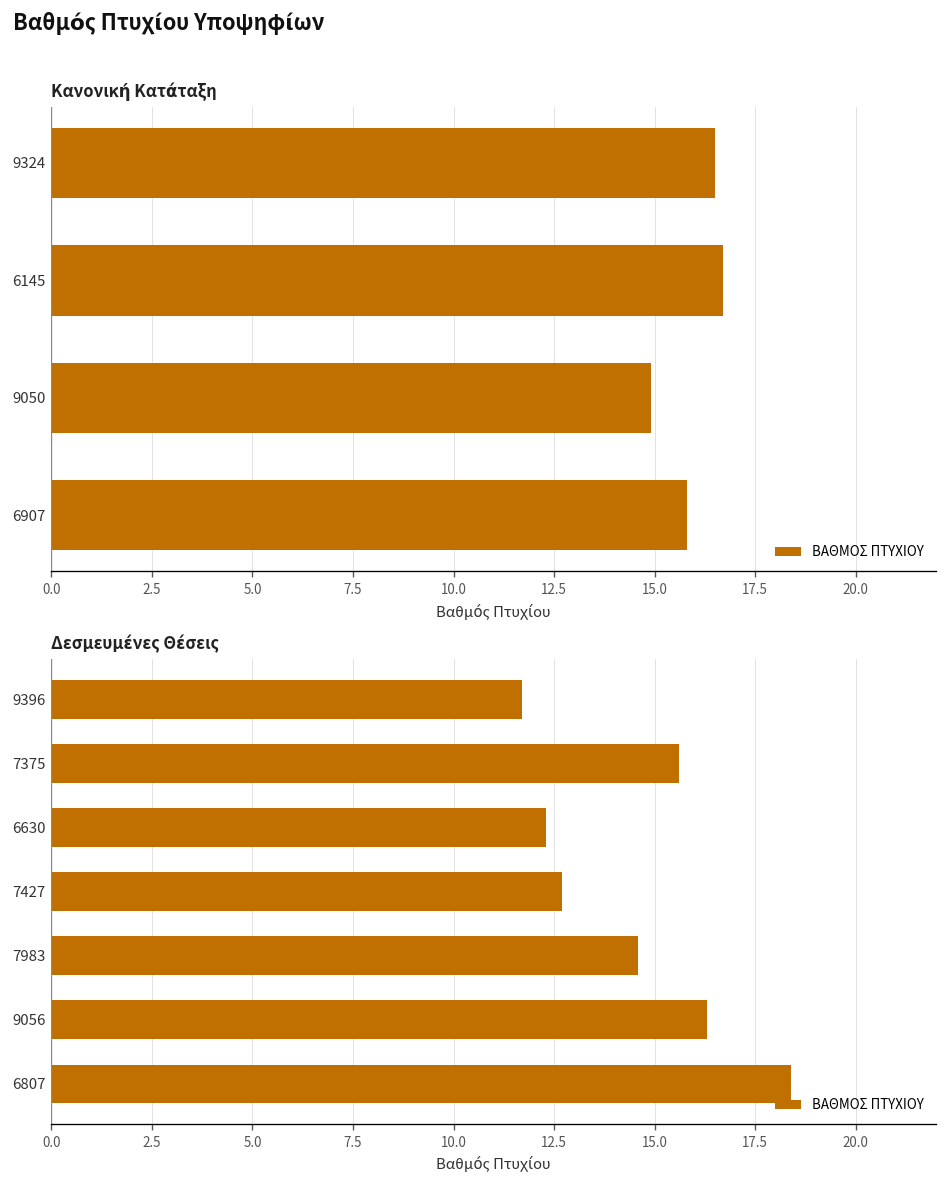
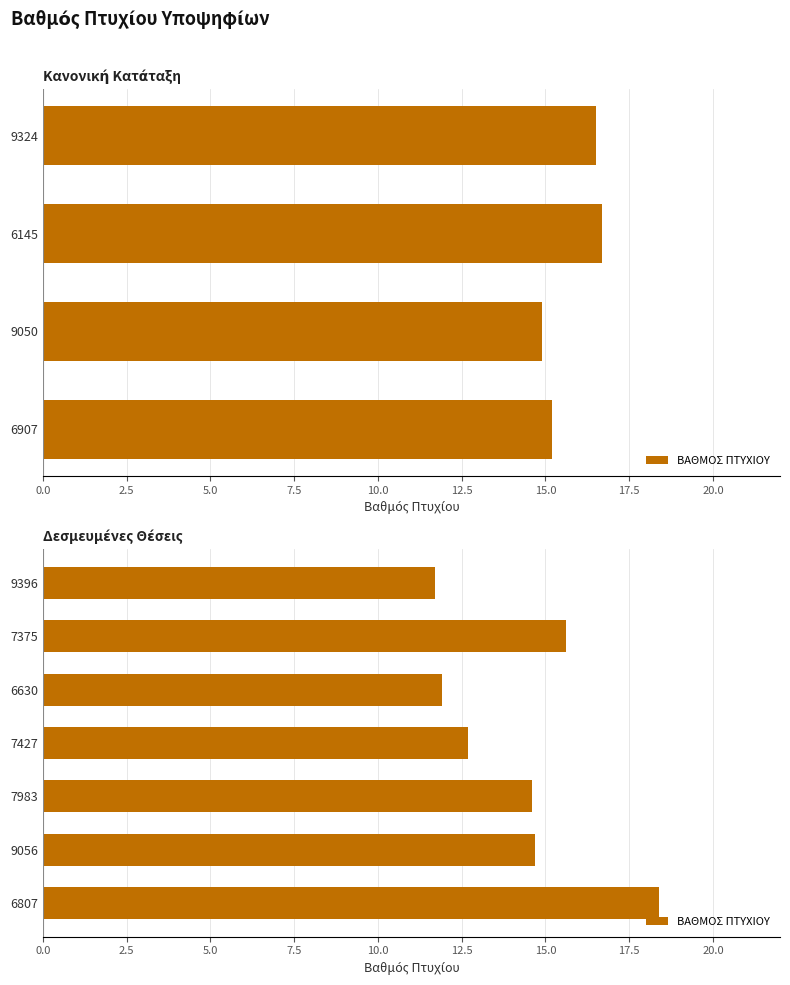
Κανονική Κατάταξη, 6907: 15.8 -> 15.2
Δεσμευμένες Θέσεις, 6630: 12.3 -> 11.9
Δεσμευμένες Θέσεις, 9056: 16.3 -> 14.7
